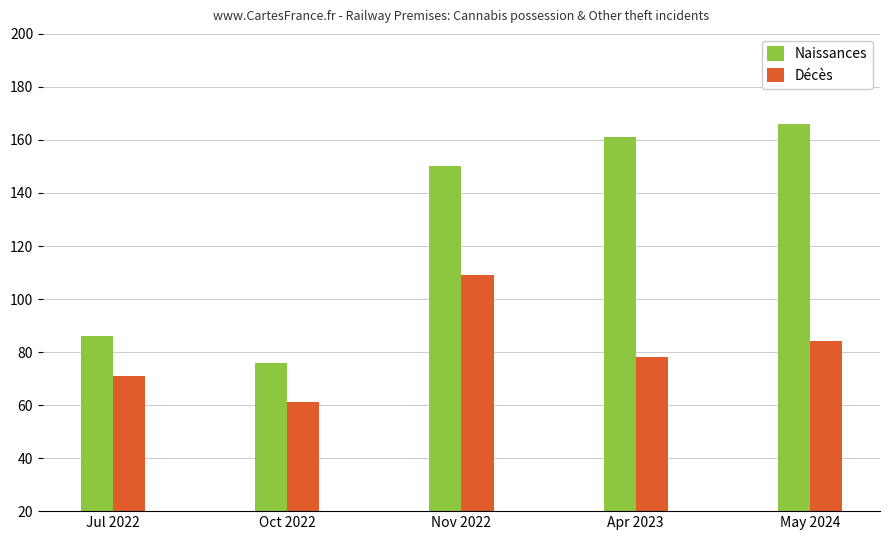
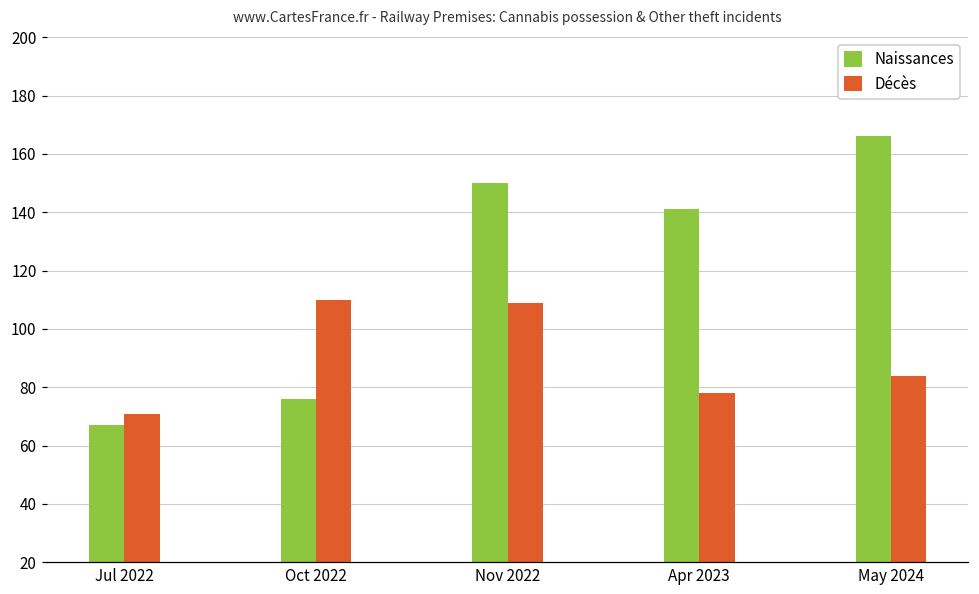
Naissances, Jul 2022: 86 -> 67
Décès, Oct 2022: 61 -> 110
Naissances, Apr 2023: 161 -> 141
